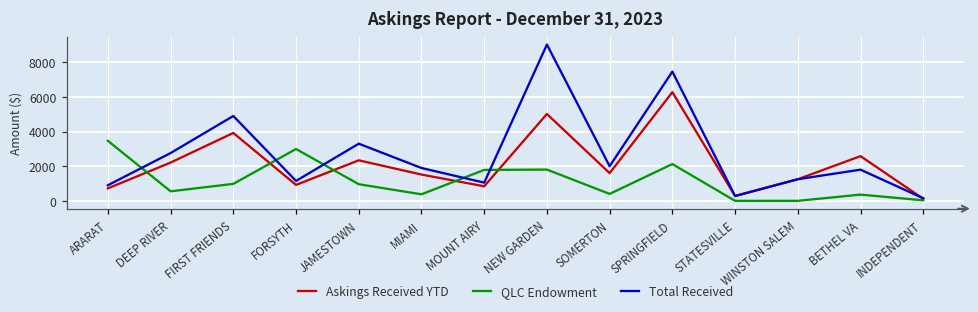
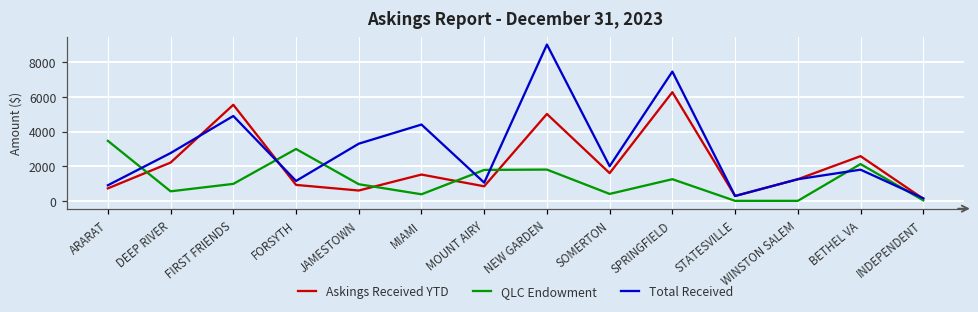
Askings Received YTD, FIRST FRIENDS: 3900 -> 5500
Askings Received YTD, JAMESTOWN: 2300 -> 600
Total Received, MIAMI: 1900 -> 4400
QLC Endowment, SPRINGFIELD: 2100 -> 1300
QLC Endowment, BETHEL VA: 400 -> 2100
